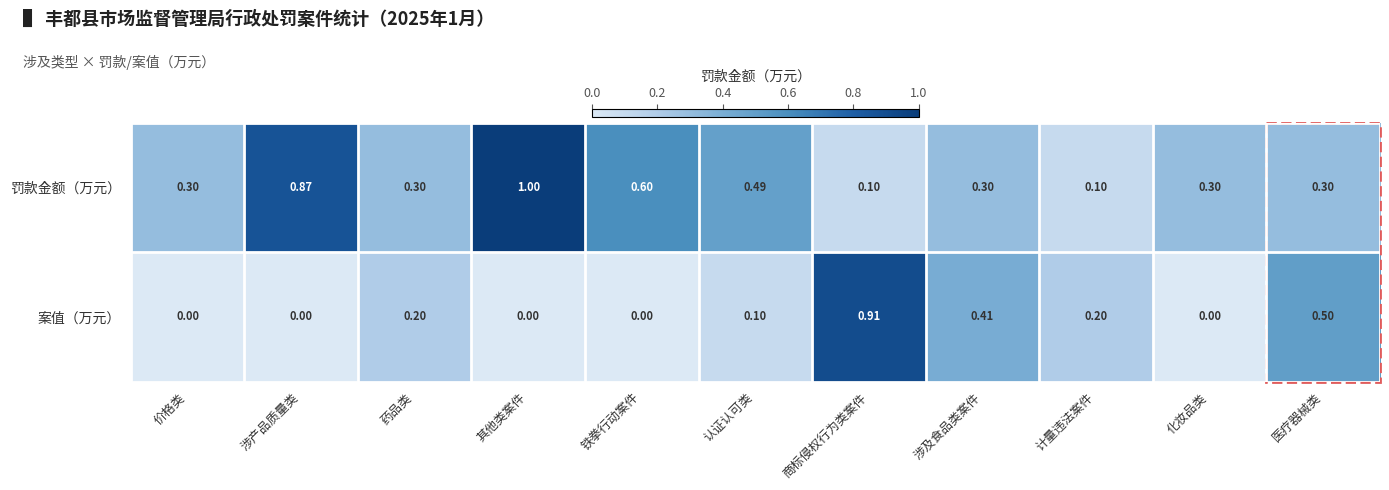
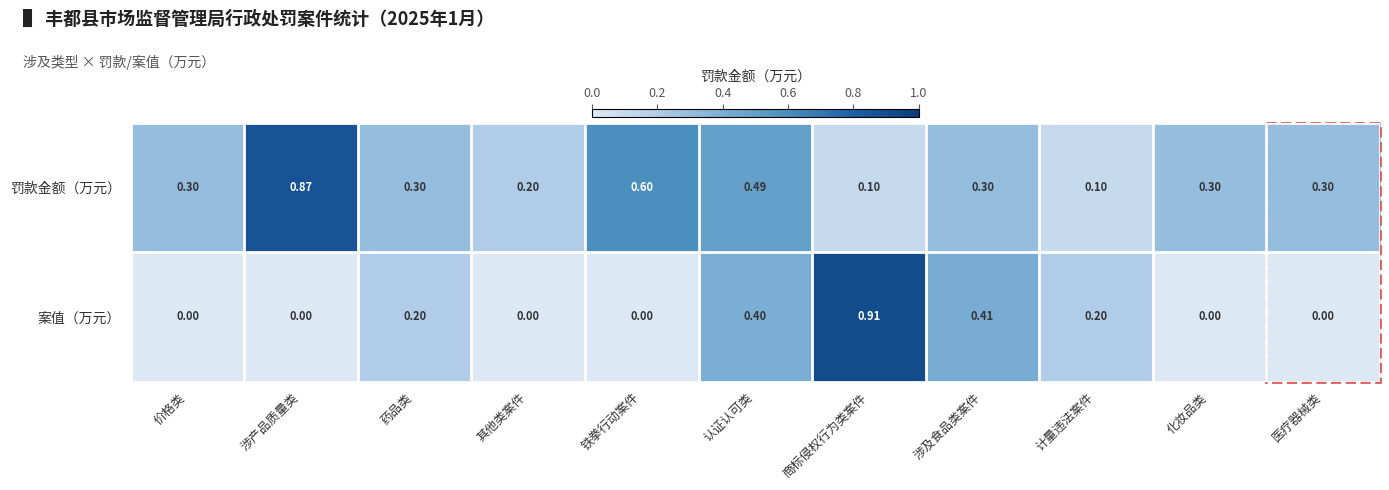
罚款金额（万元）, 其他类案件: 1.00 -> 0.20
案值（万元）, 认证认可类: 0.10 -> 0.40
案值（万元）, 医疗器械类: 0.50 -> 0.00
